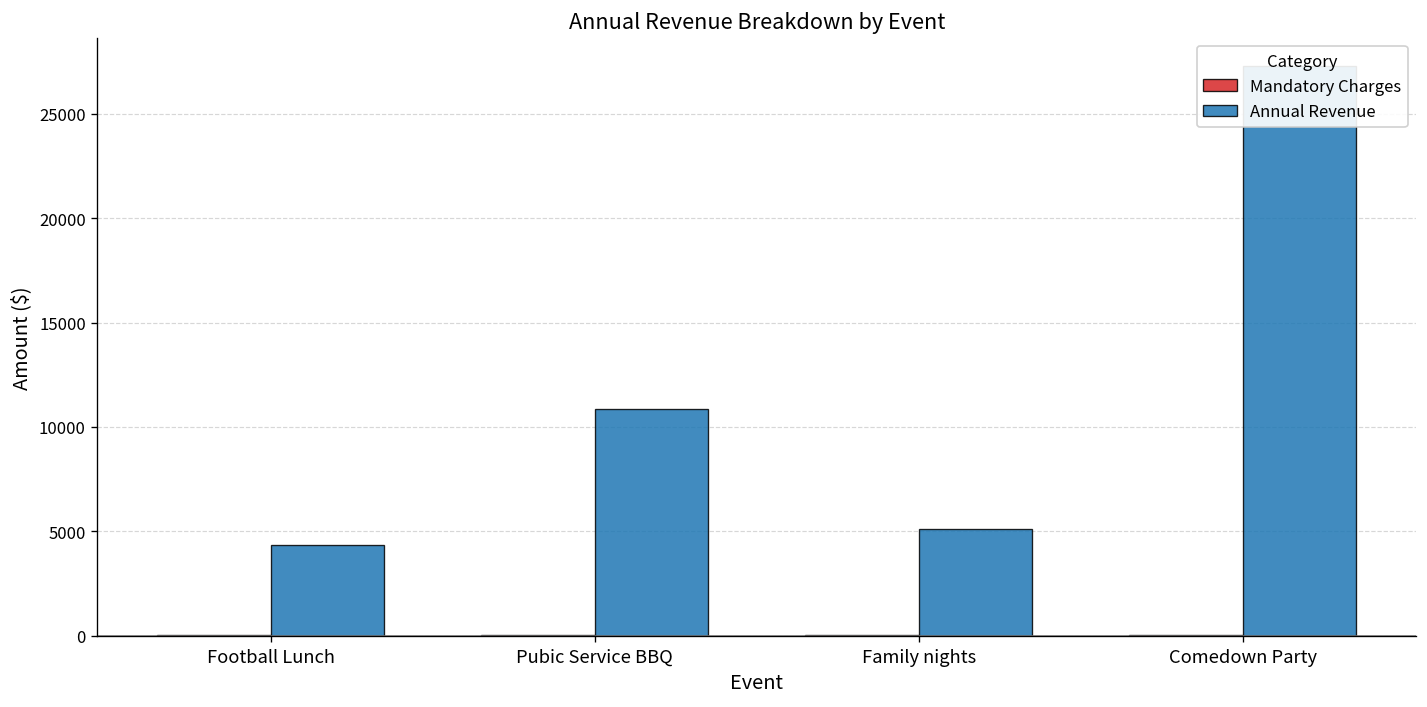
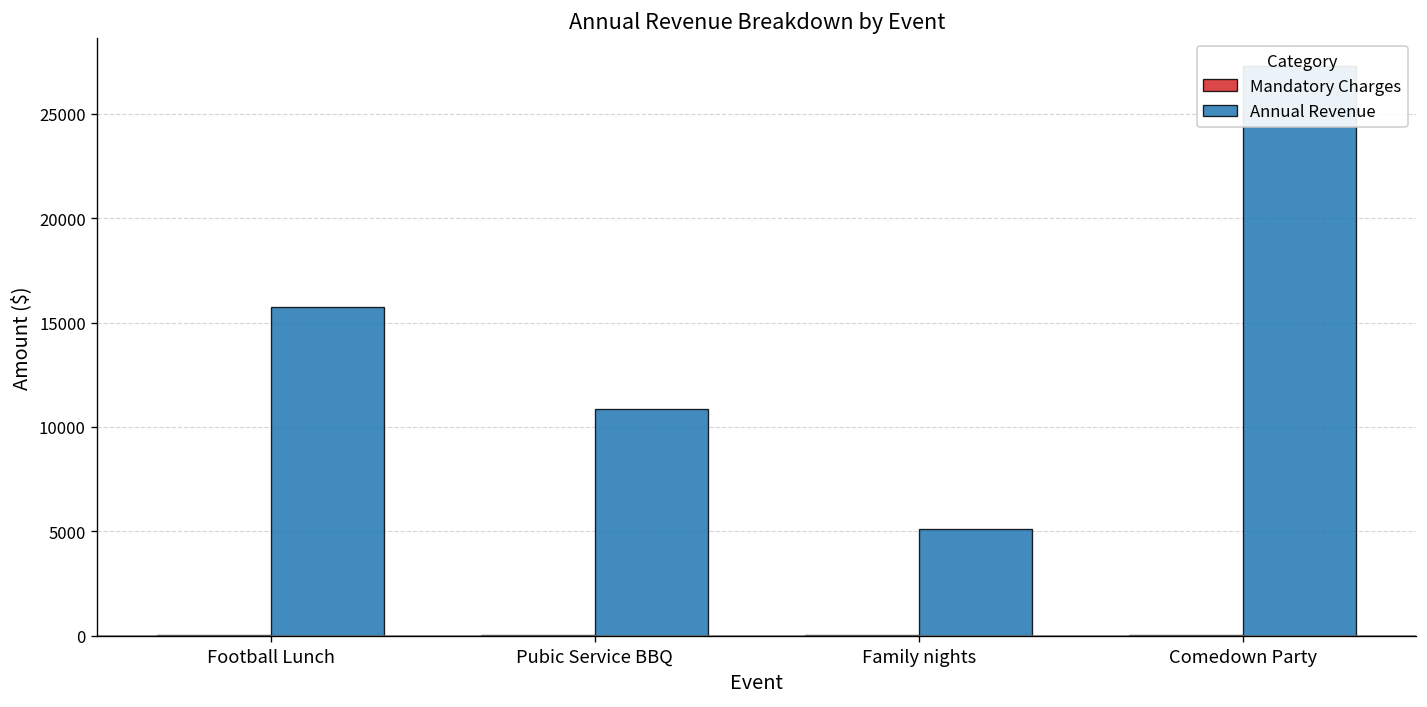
Annual Revenue, Football Lunch: 4400 -> 15800
